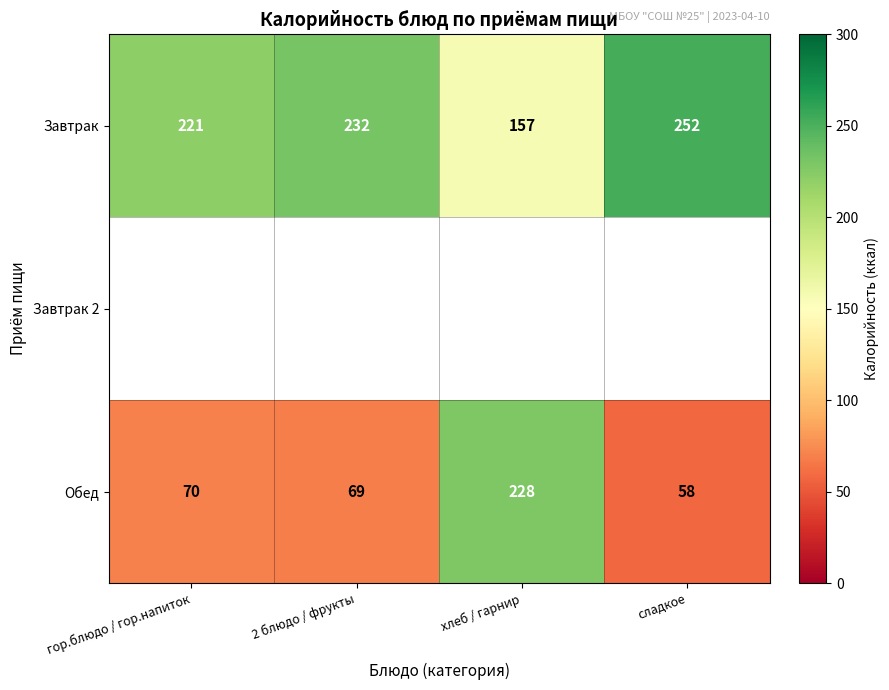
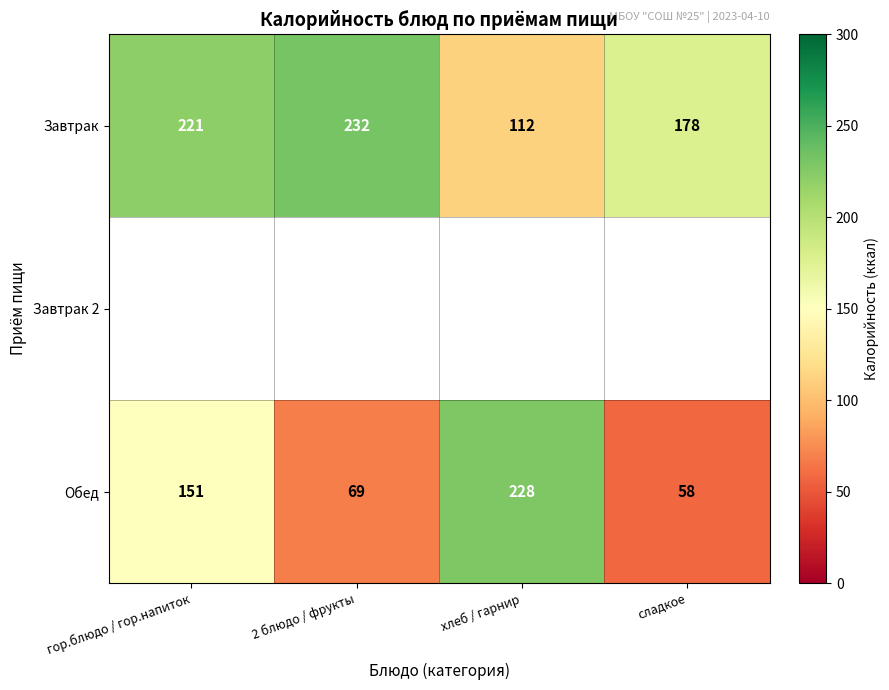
Завтрак, хлеб / гарнир: 157 -> 112
Завтрак, сладкое: 252 -> 178
Обед, гор.блюдо / гор.напиток: 70 -> 151
